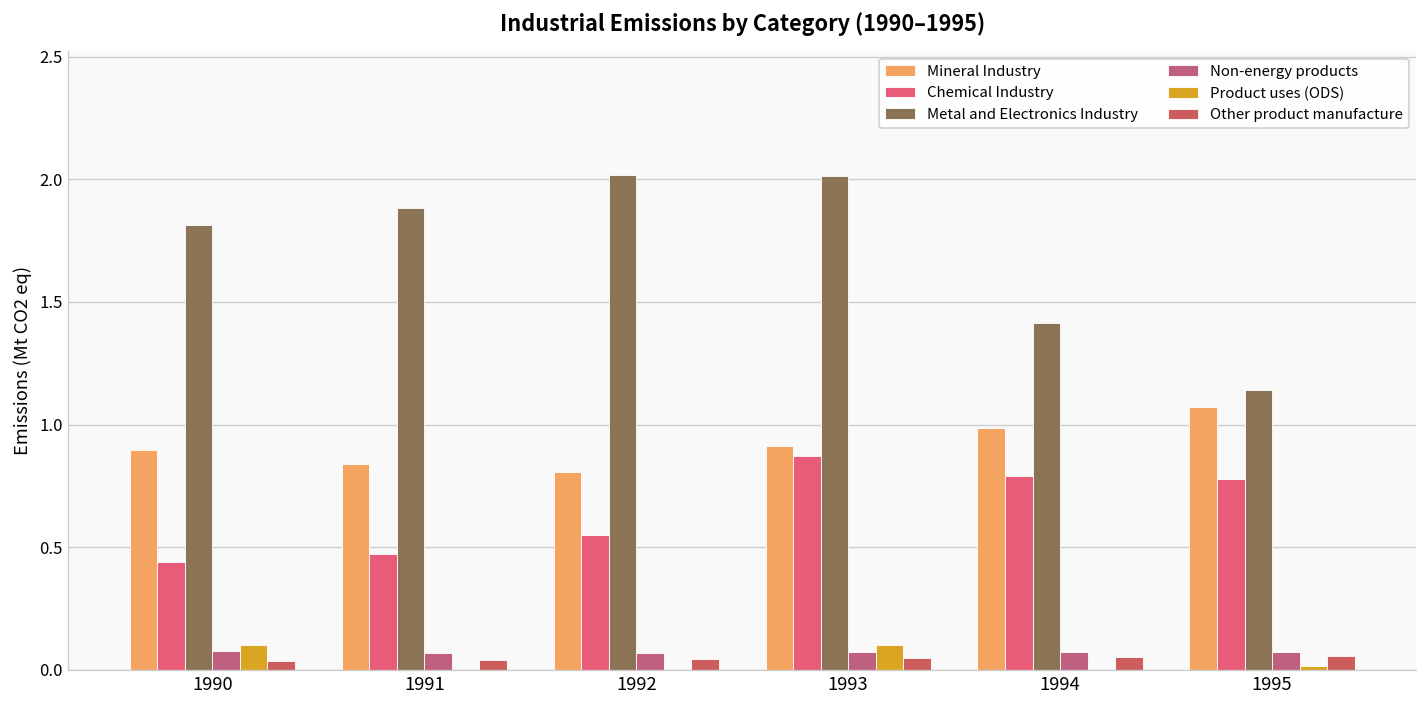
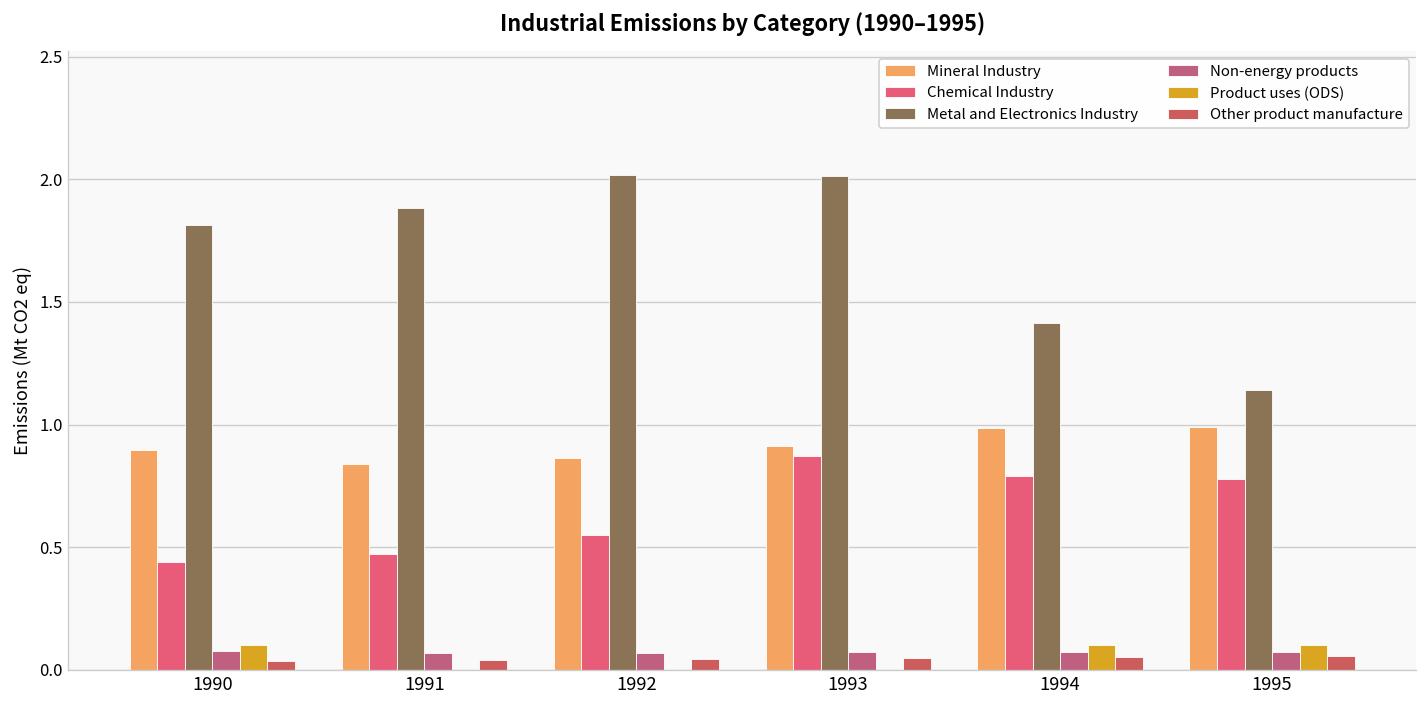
Mineral Industry, 1992: 0.81 -> 0.86
Product uses (ODS), 1993: 0.1 -> 0.0
Product uses (ODS), 1994: 0.0 -> 0.1
Mineral Industry, 1995: 1.07 -> 0.99
Product uses (ODS), 1995: 0.02 -> 0.10
